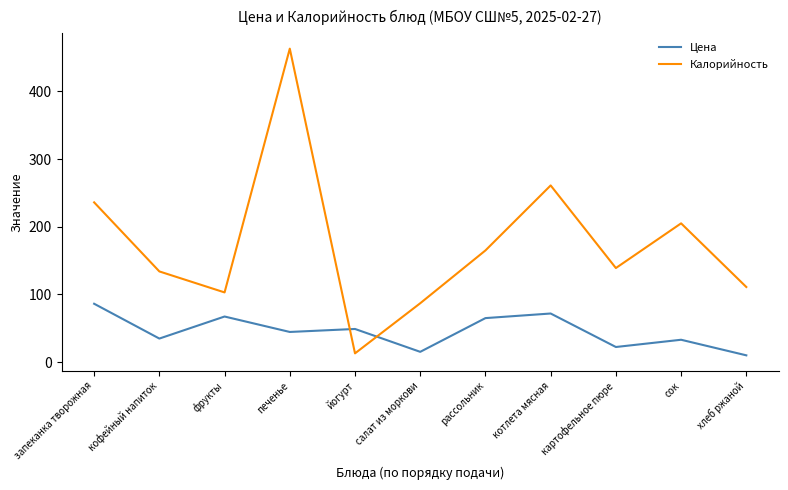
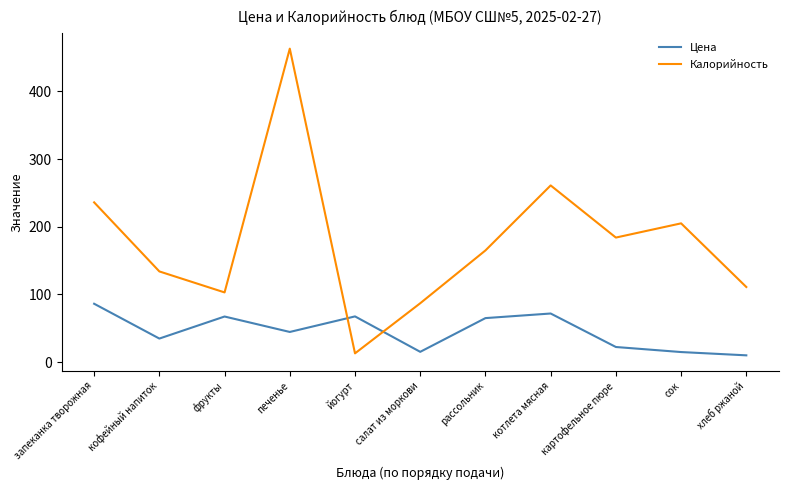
Цена, йогурт: 50 -> 70
Калорийность, картофельное пюре: 140 -> 180
Цена, сок: 30 -> 10
